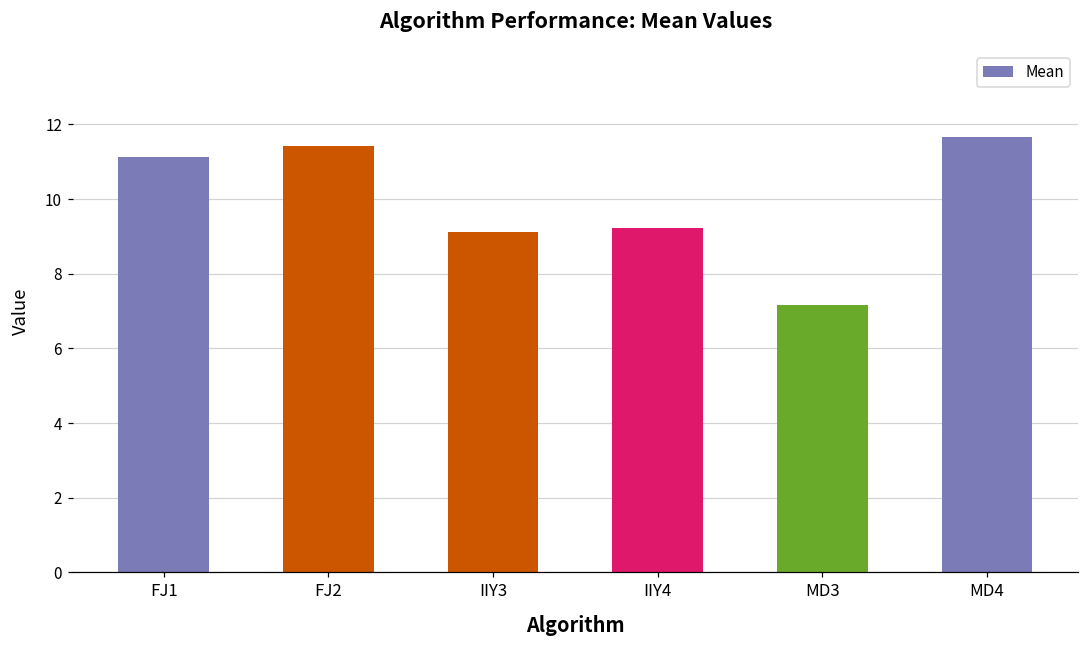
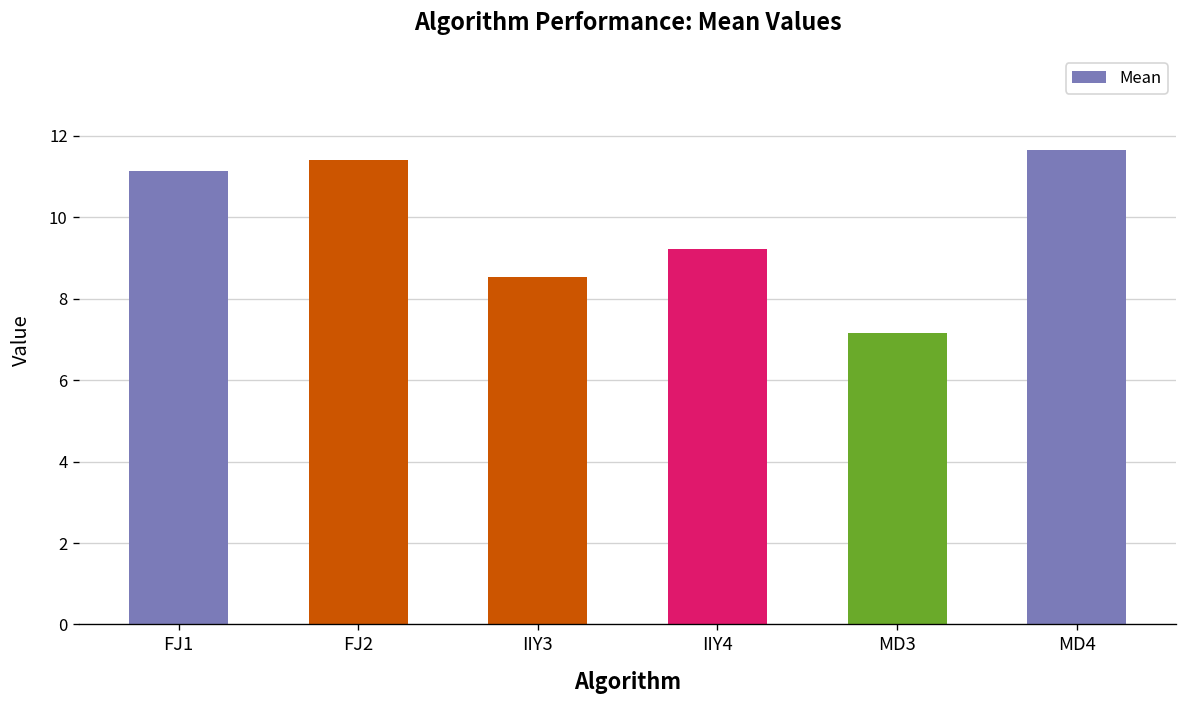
IIY3: 9.1 -> 8.5
